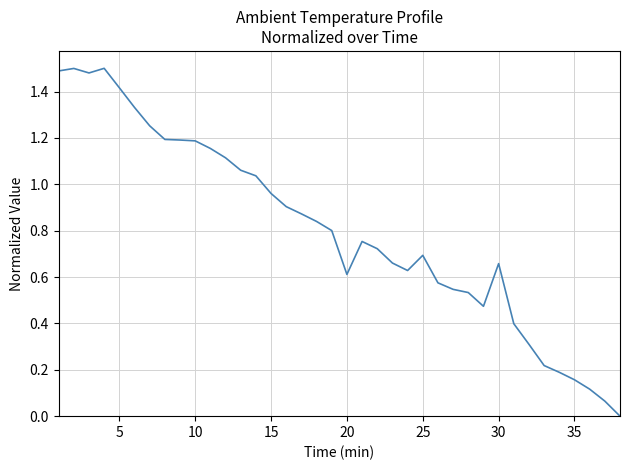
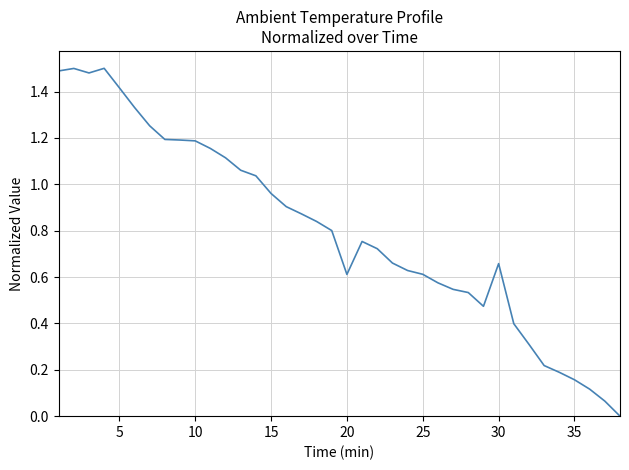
25: 0.69 -> 0.61
